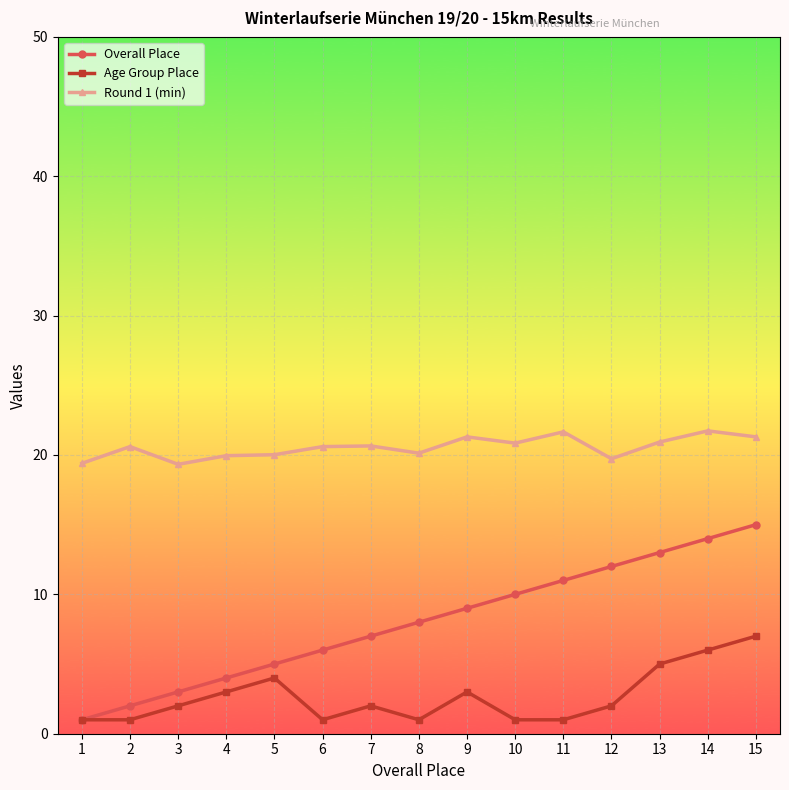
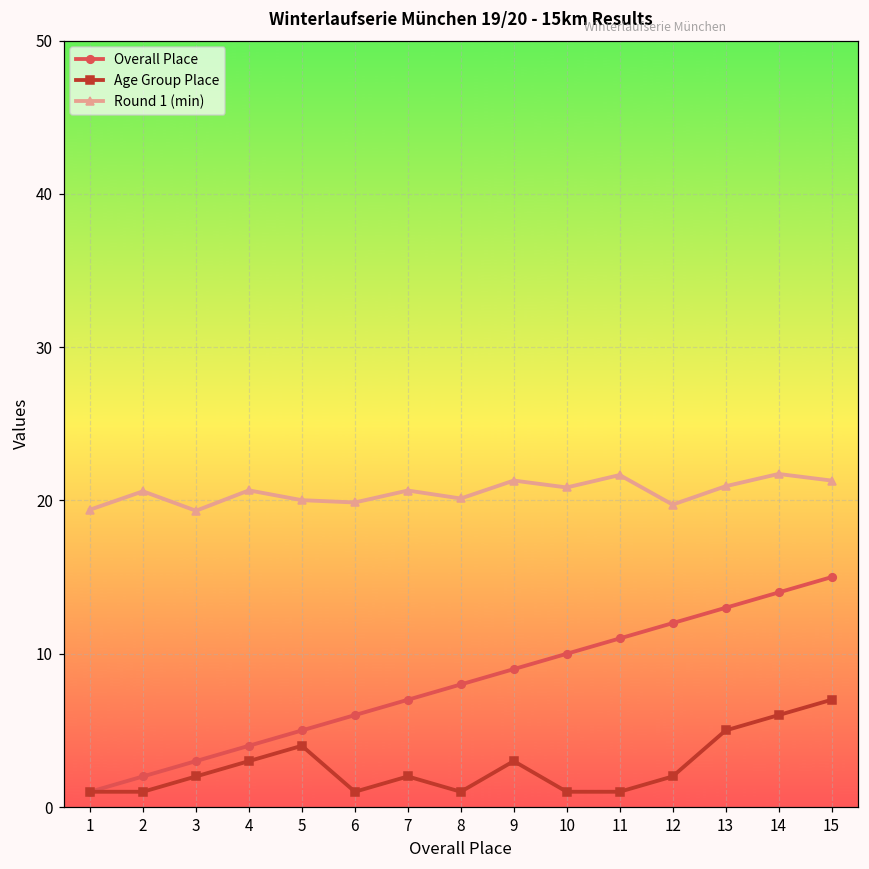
Round 1 (min), 4: 20.0 -> 20.7
Round 1 (min), 6: 20.6 -> 19.9
